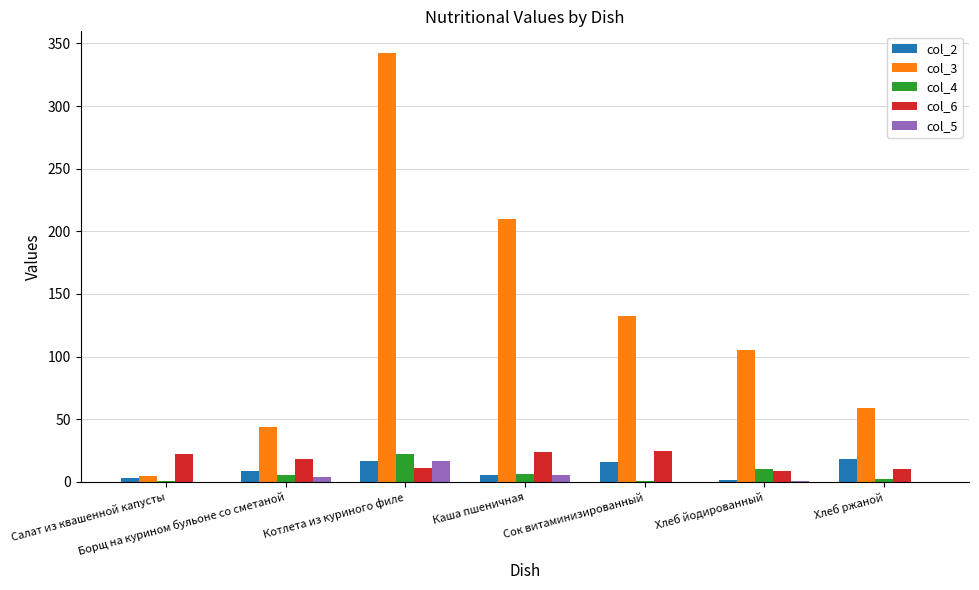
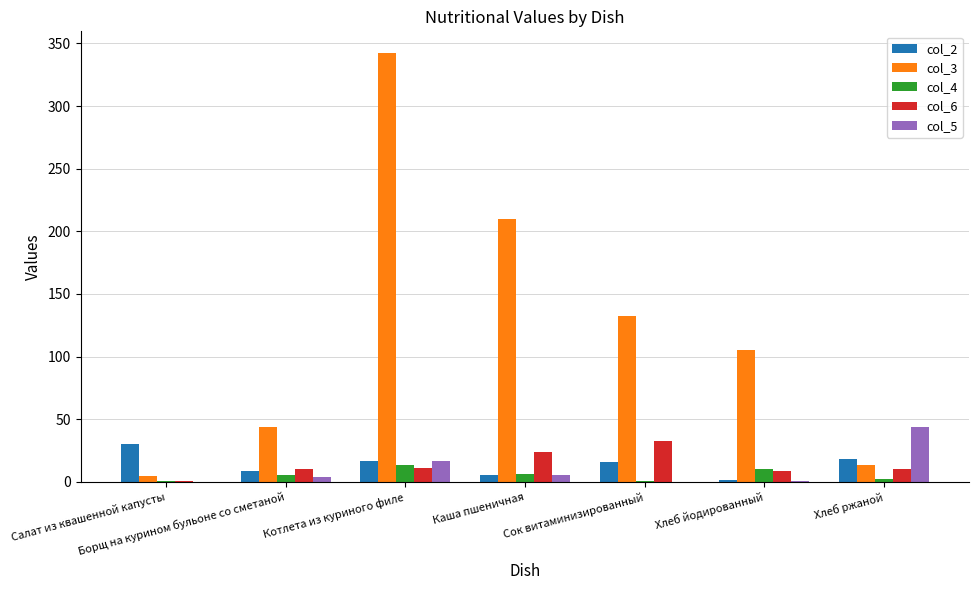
col_2, Салат из квашенной капусты: 3 -> 30
col_6, Салат из квашенной капусты: 22 -> 1
col_6, Борщ на курином бульоне со сметаной: 18 -> 10
col_4, Котлета из куриного филе: 22 -> 13
col_6, Сок витаминизированный: 25 -> 33
col_3, Хлеб ржаной: 59 -> 14
col_5, Хлеб ржаной: 0 -> 44
